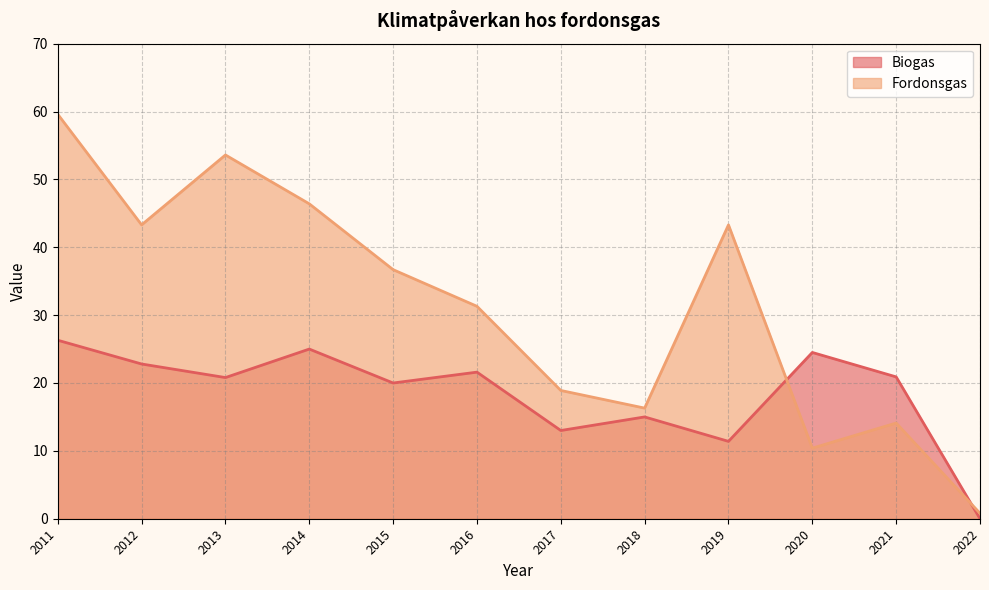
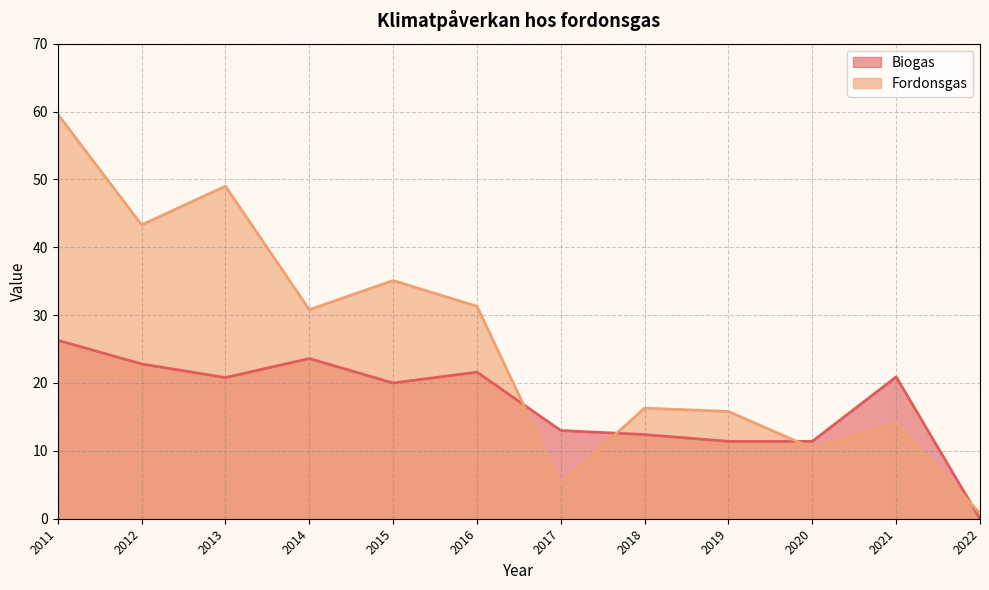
Fordonsgas, 2013: 54 -> 49
Biogas, 2014: 25 -> 24
Fordonsgas, 2014: 46 -> 31
Fordonsgas, 2015: 37 -> 35
Fordonsgas, 2017: 19 -> 5
Biogas, 2018: 15 -> 12
Fordonsgas, 2019: 43 -> 16
Biogas, 2020: 25 -> 11
